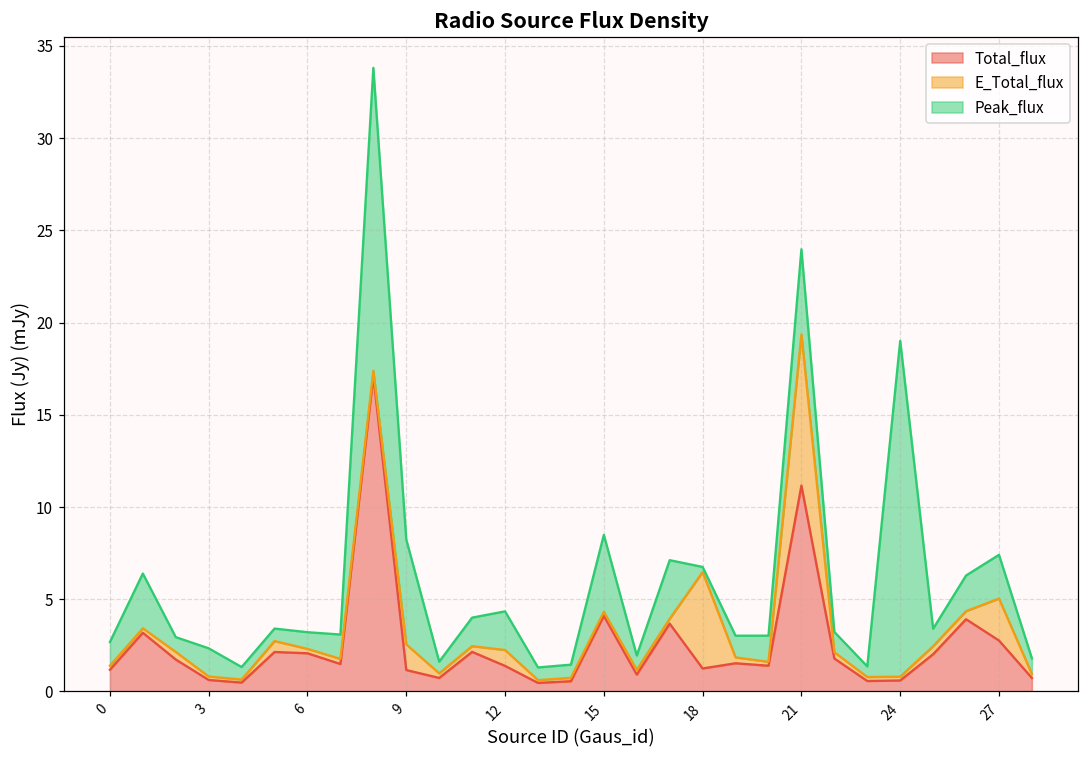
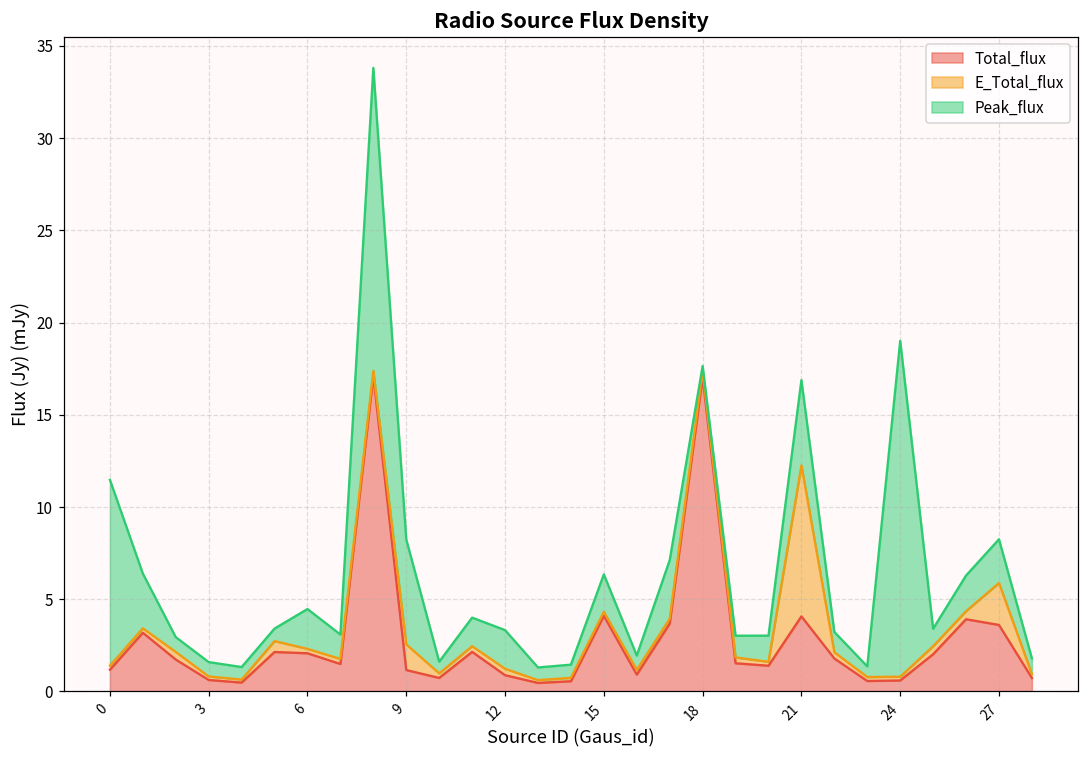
Peak_flux, 0: 1.3 -> 10.1
Peak_flux, 3: 1.5 -> 0.8
Peak_flux, 6: 0.9 -> 2.2
Total_flux, 12: 1.4 -> 0.9
E_Total_flux, 12: 0.9 -> 0.3
Peak_flux, 15: 4.2 -> 2.0
Total_flux, 18: 1.2 -> 17.0
E_Total_flux, 18: 5.2 -> 0.3
Total_flux, 21: 11.2 -> 4.1
Total_flux, 27: 2.8 -> 3.6
